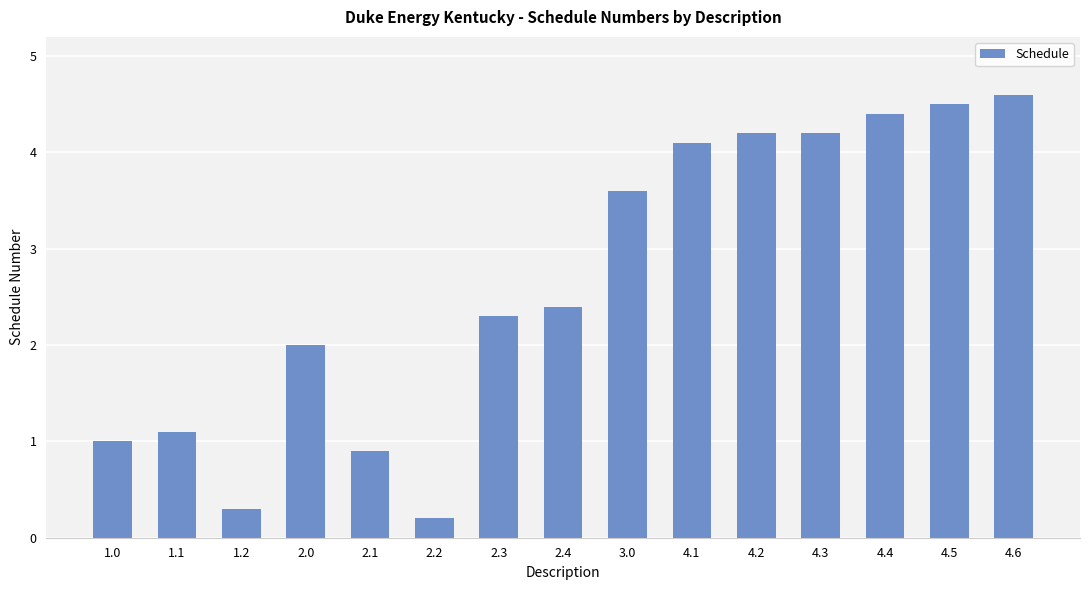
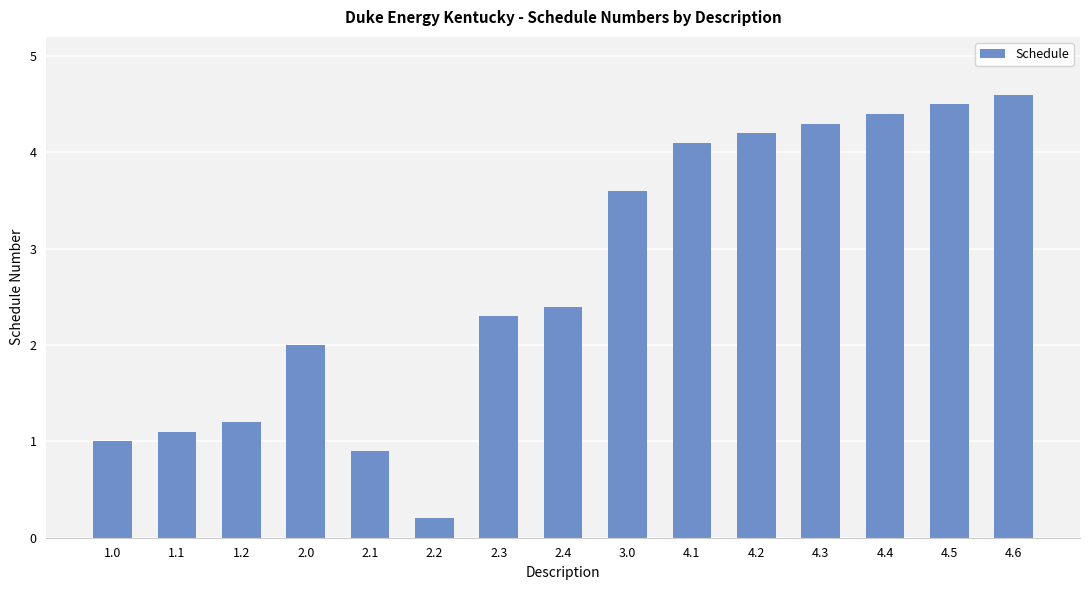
1.2: 0.3 -> 1.2
4.3: 4.2 -> 4.3
